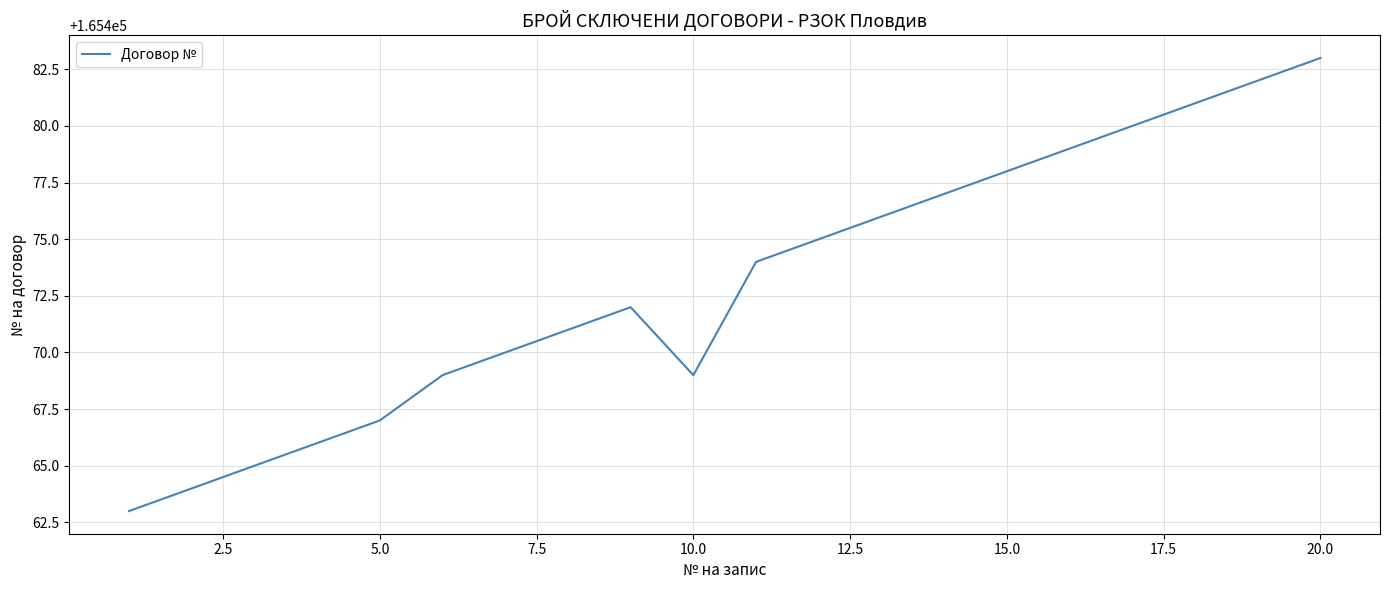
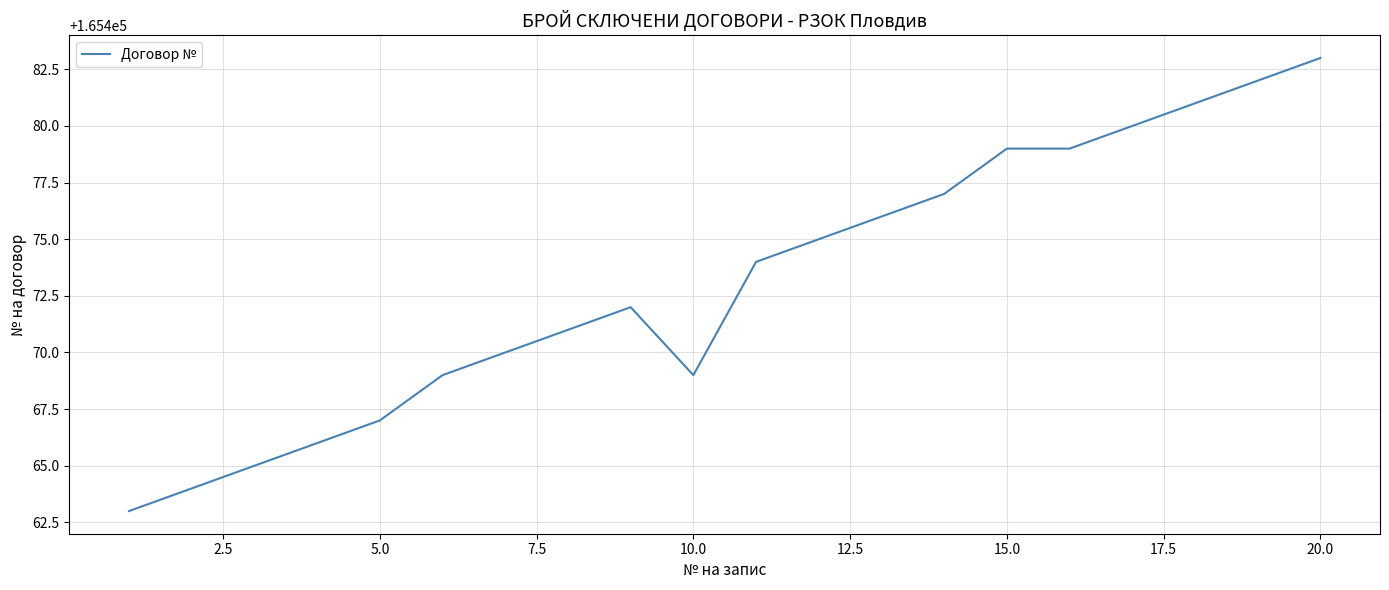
15.0: 165478 -> 165479
